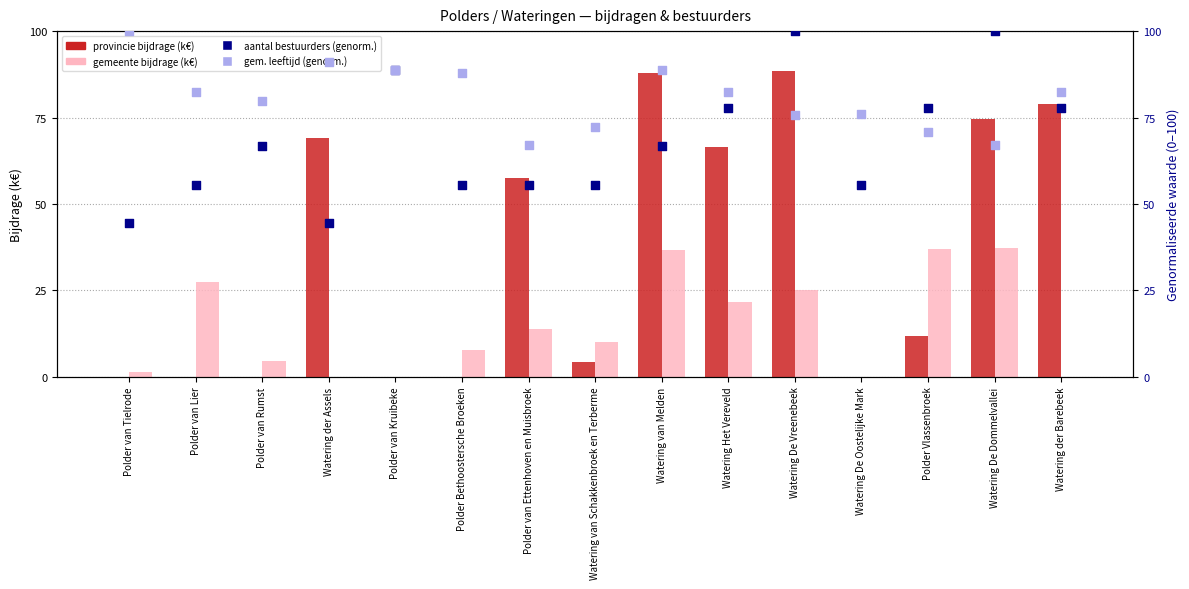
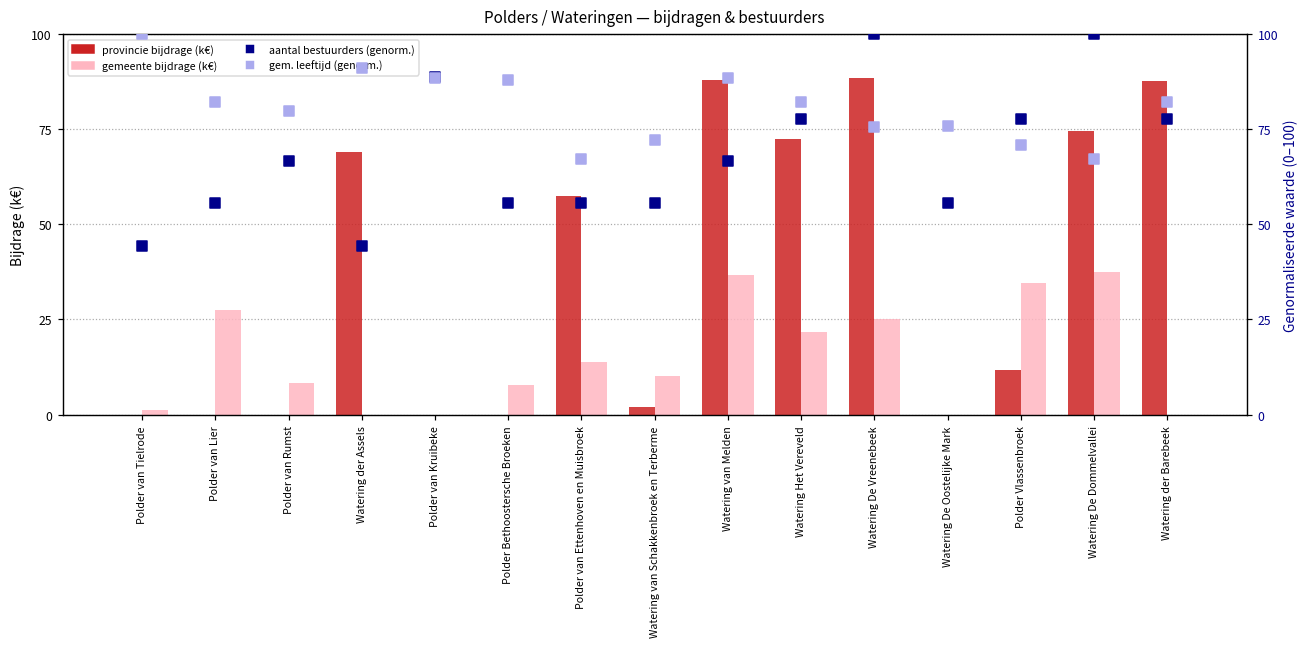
gemeente bijdrage (k€), Polder van Rumst: 5 -> 8
provincie bijdrage (k€), Watering van Schakkenbroek en Terberme: 4 -> 2
provincie bijdrage (k€), Watering Het Vereveld: 67 -> 72
gemeente bijdrage (k€), Polder Vlassenbroek: 37 -> 35
provincie bijdrage (k€), Watering der Barebeek: 79 -> 88
